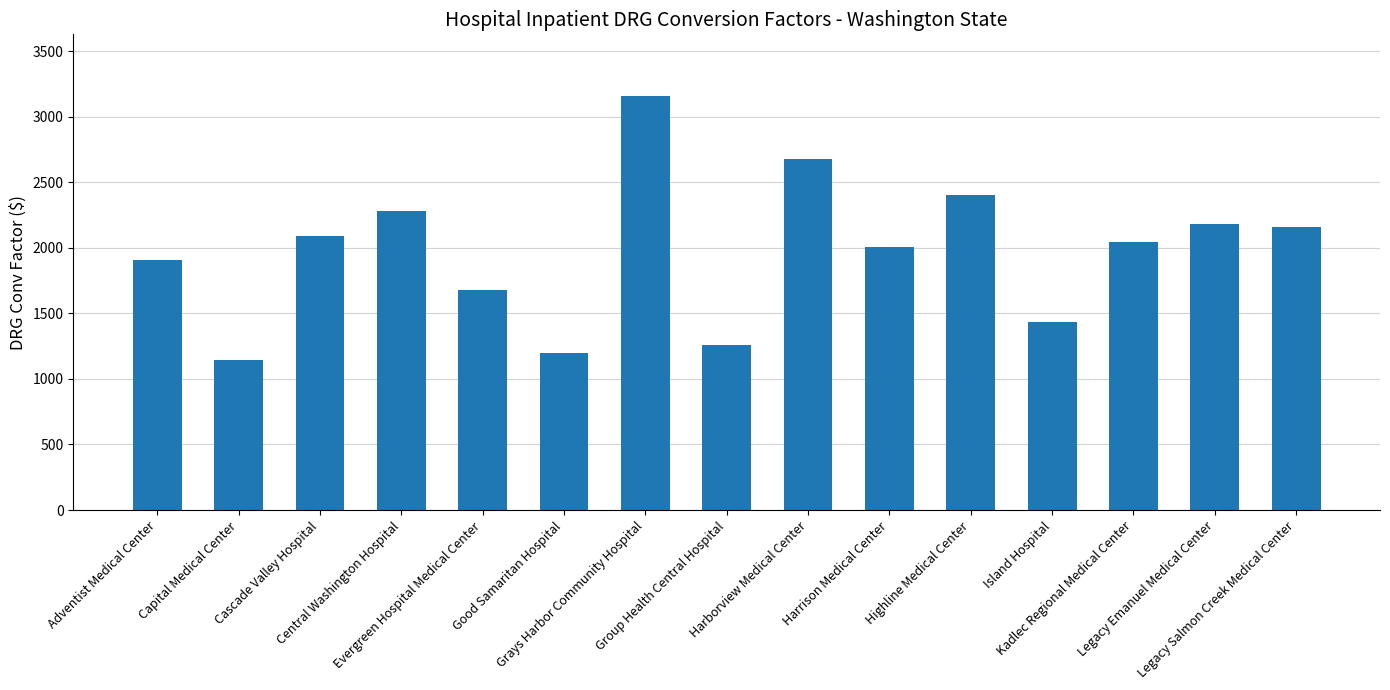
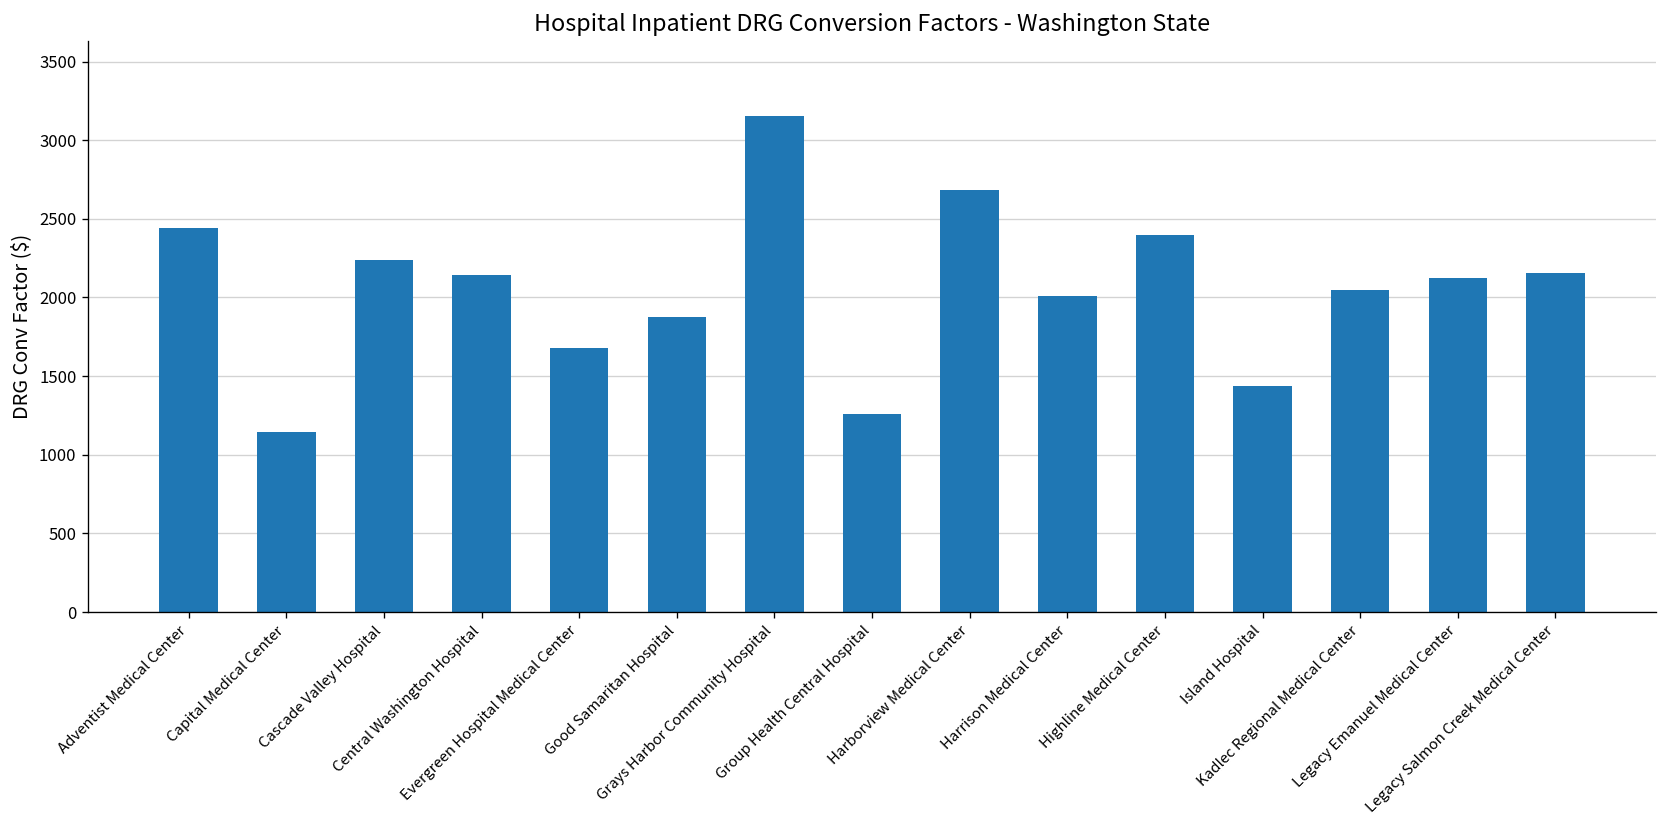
Adventist Medical Center: 1910 -> 2440
Cascade Valley Hospital: 2090 -> 2240
Central Washington Hospital: 2280 -> 2150
Good Samaritan Hospital: 1200 -> 1870
Legacy Emanuel Medical Center: 2180 -> 2120
